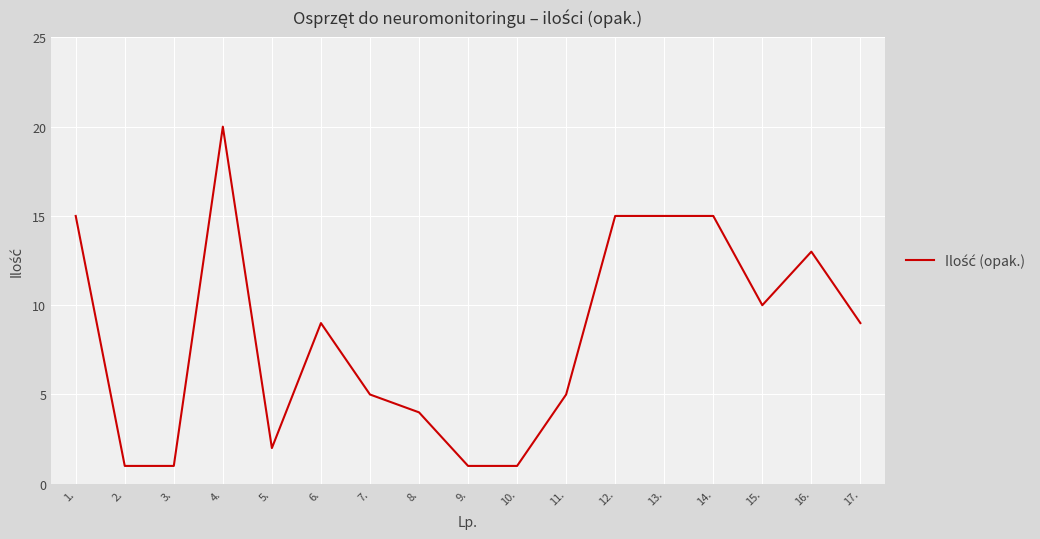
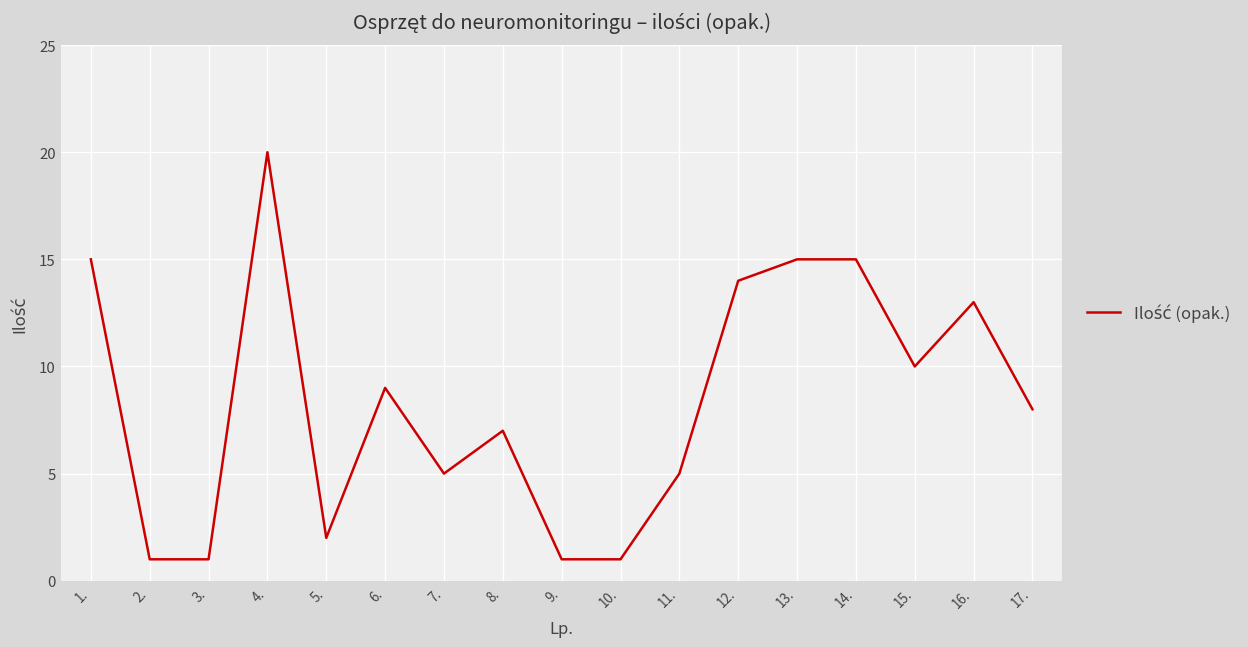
8.: 4 -> 7
12.: 15 -> 14
17.: 9 -> 8
